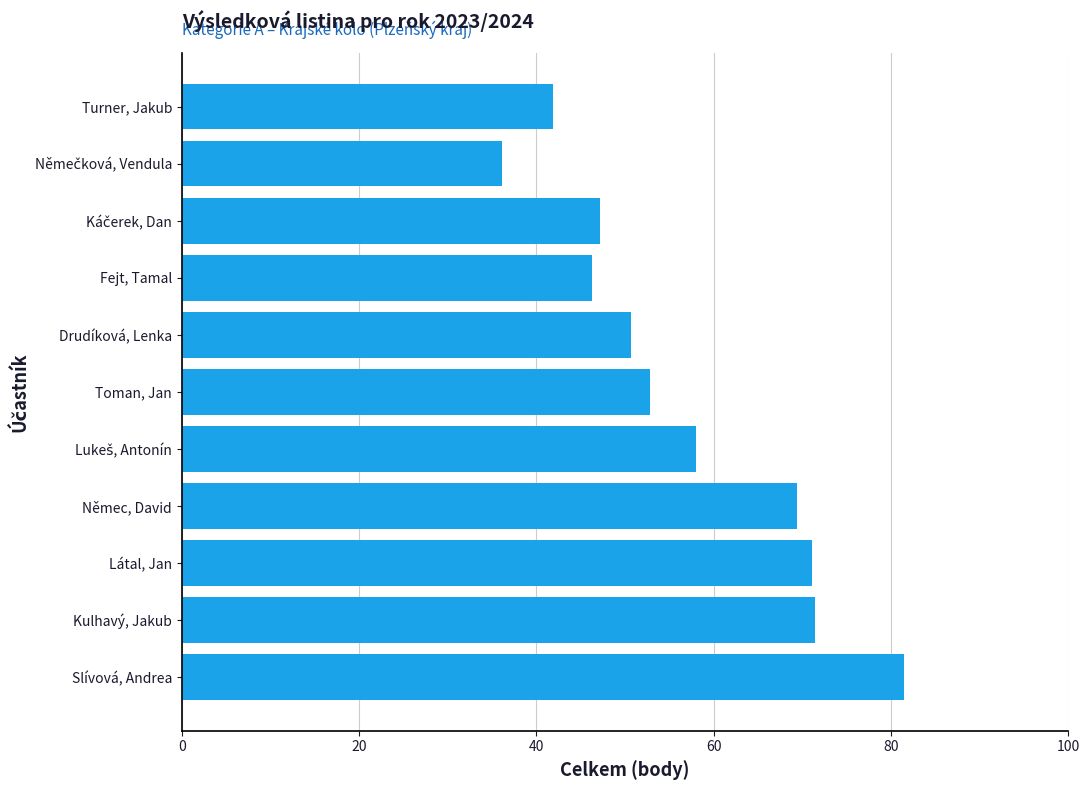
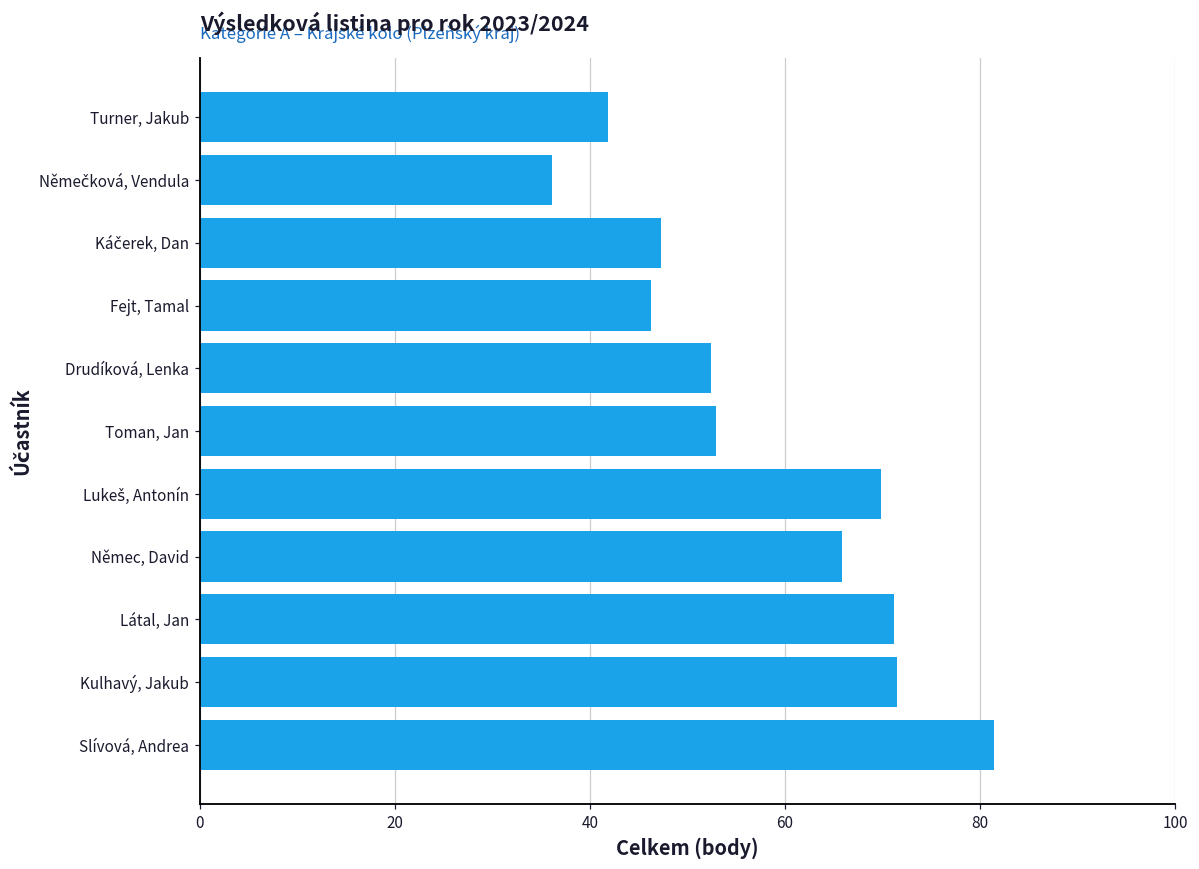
Drudíková, Lenka: 51 -> 52
Lukeš, Antonín: 58 -> 70
Němec, David: 69 -> 66
